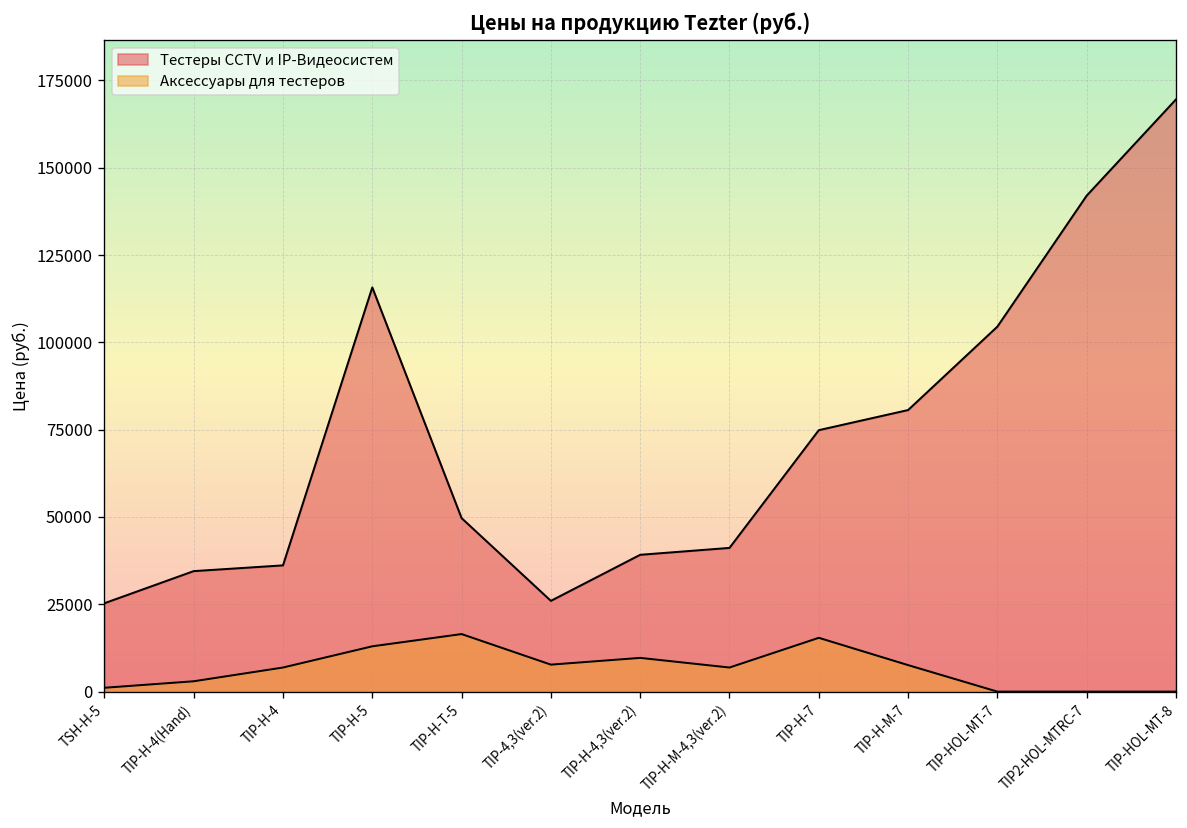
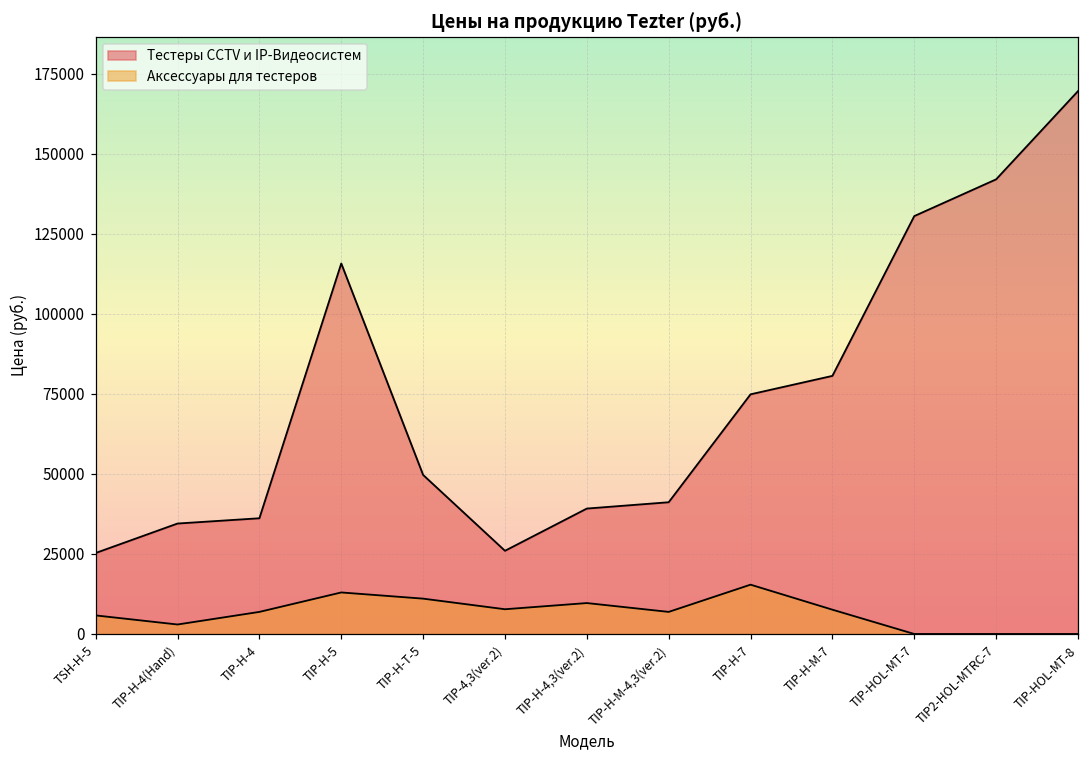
Аксессуары для тестеров, TSH-H-5: 1000 -> 6000
Аксессуары для тестеров, TIP-H-T-5: 16000 -> 11000
Тестеры CCTV и IP-Видеосистем, TIP-HOL-MT-7: 105000 -> 131000
